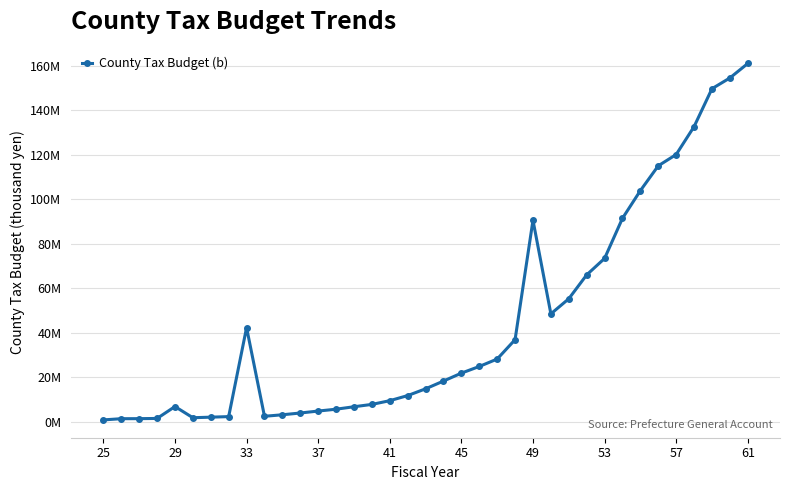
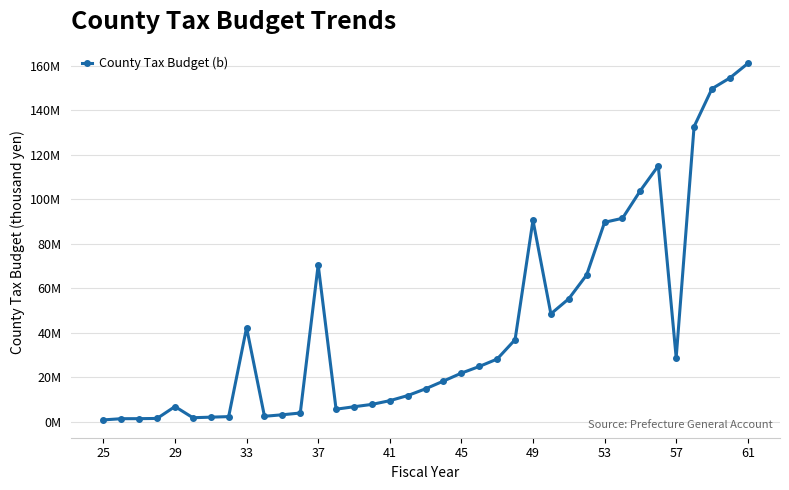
37: 5000000 -> 71000000
53: 73000000 -> 90000000
57: 120000000 -> 29000000
